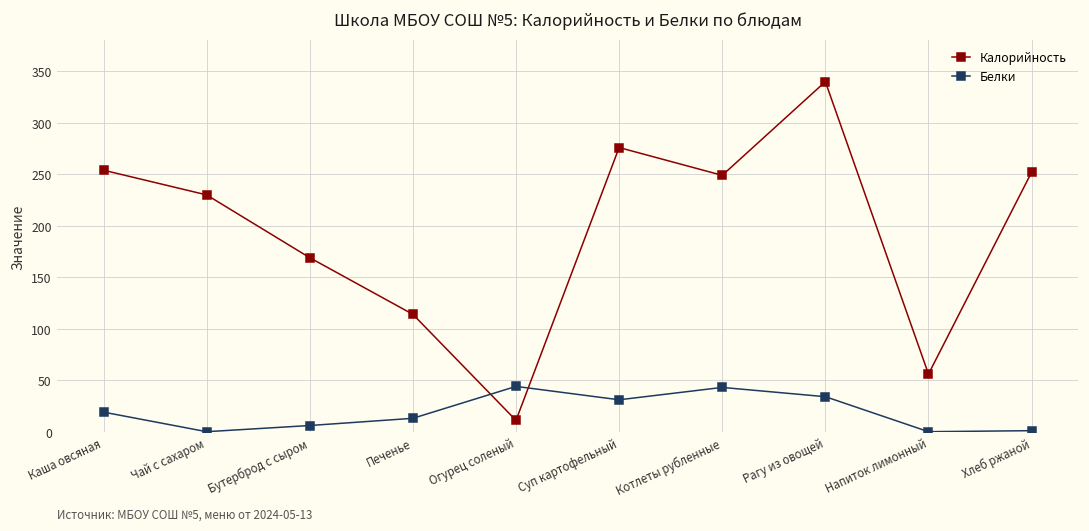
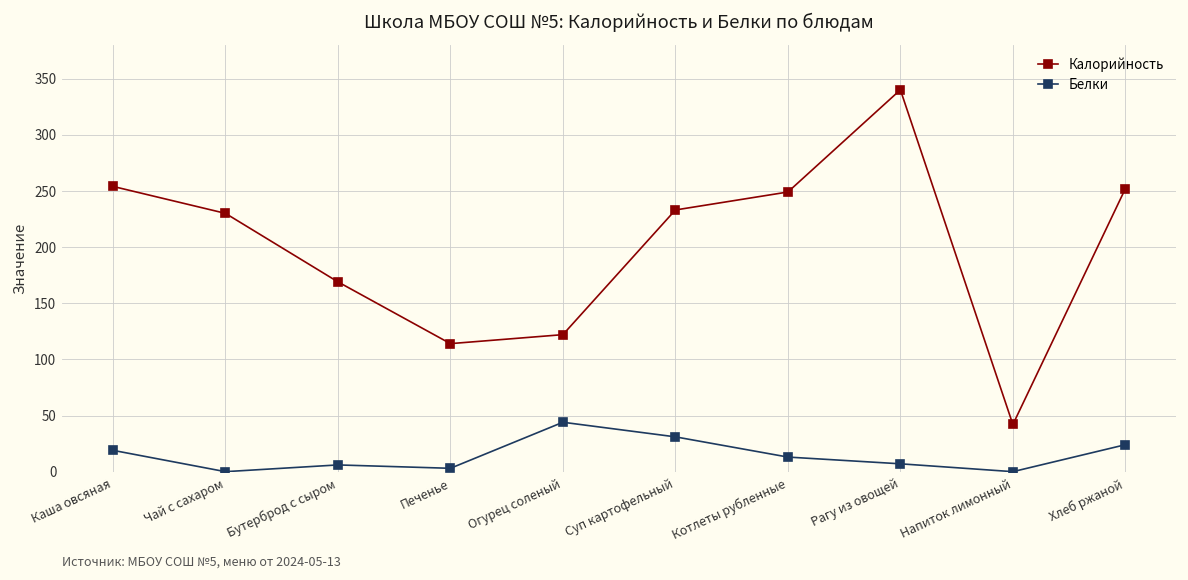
Белки, Печенье: 10 -> 0
Калорийность, Огурец соленый: 10 -> 120
Калорийность, Суп картофельный: 280 -> 230
Белки, Котлеты рубленные: 40 -> 10
Белки, Рагу из овощей: 30 -> 10
Калорийность, Напиток лимонный: 60 -> 40
Белки, Хлеб ржаной: 0 -> 20
